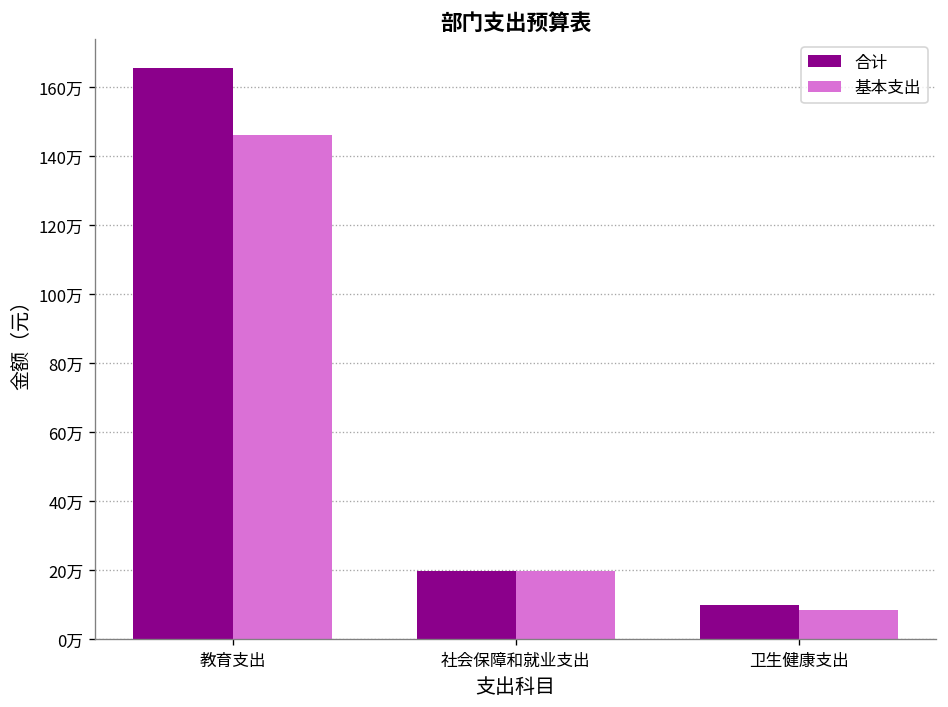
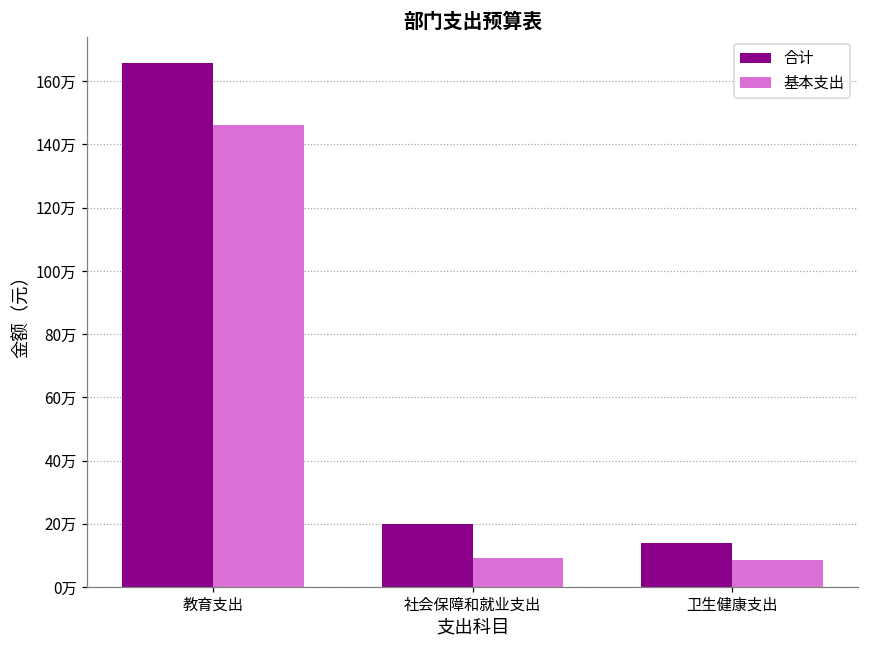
基本支出, 社会保障和就业支出: 20万 -> 9万
合计, 卫生健康支出: 10万 -> 14万
